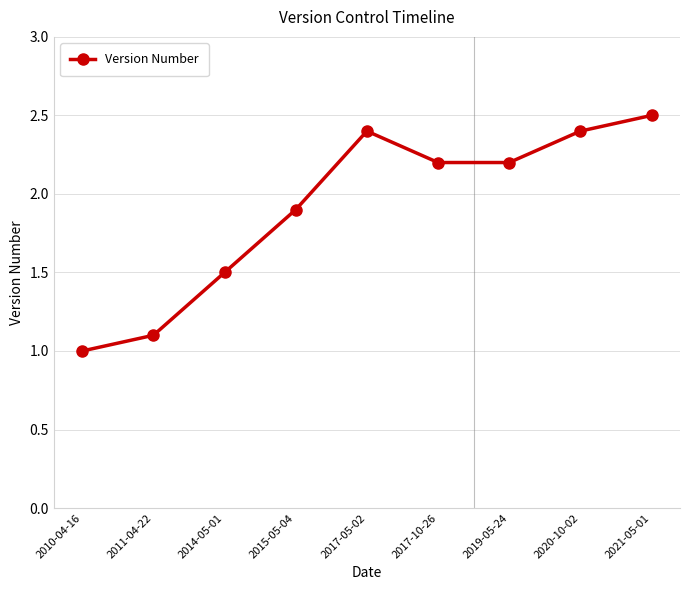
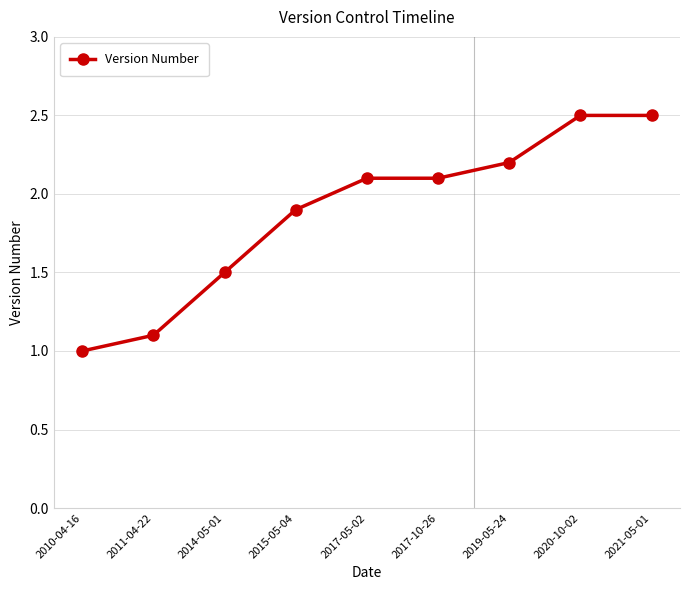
2017-05-02: 2.4 -> 2.1
2017-10-26: 2.2 -> 2.1
2020-10-02: 2.4 -> 2.5
